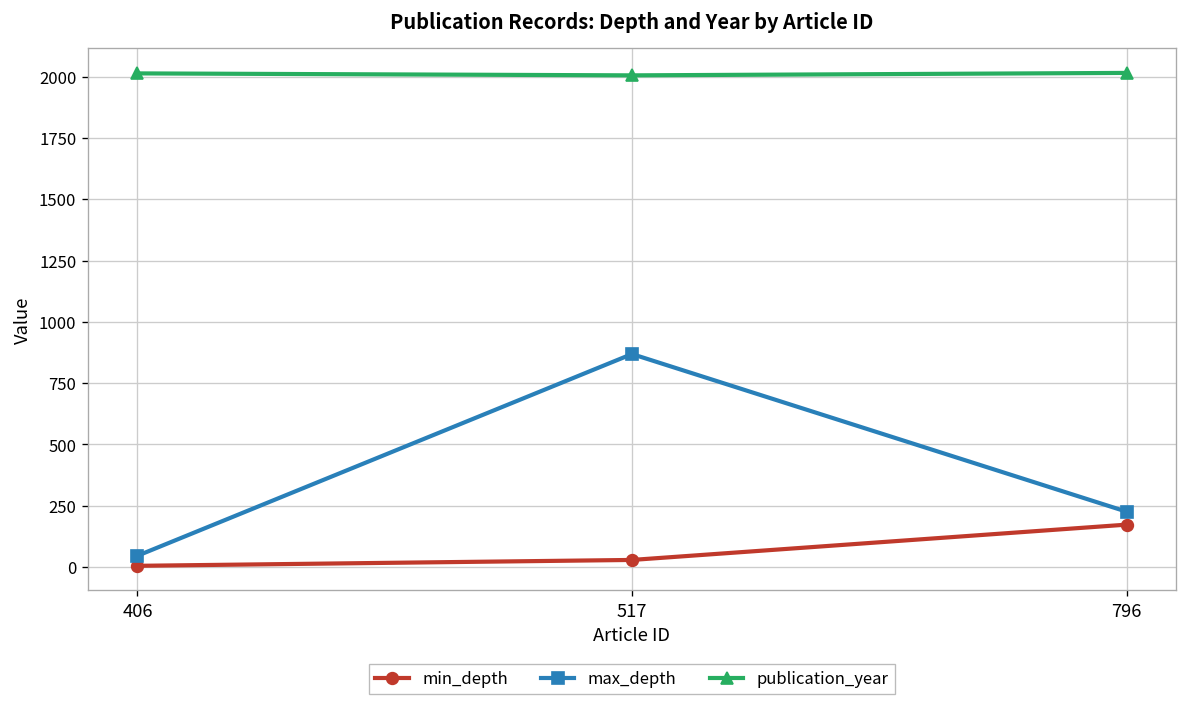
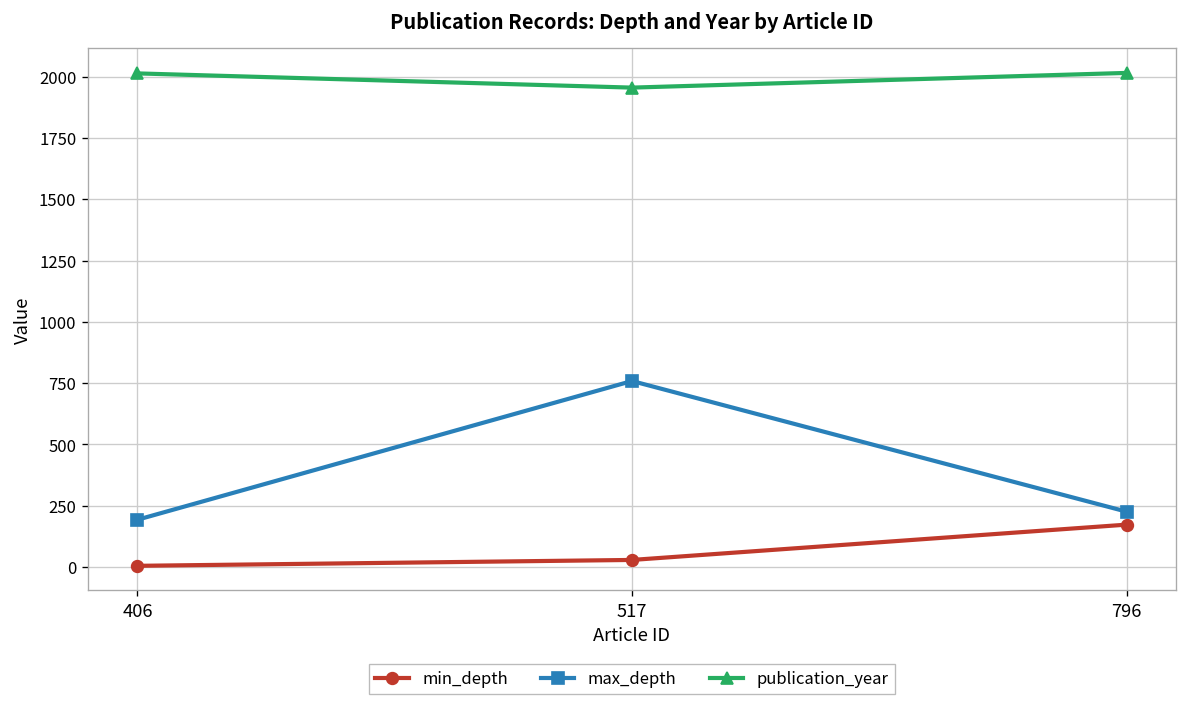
max_depth, 406: 50 -> 190
max_depth, 517: 870 -> 760
publication_year, 517: 2010 -> 1960
